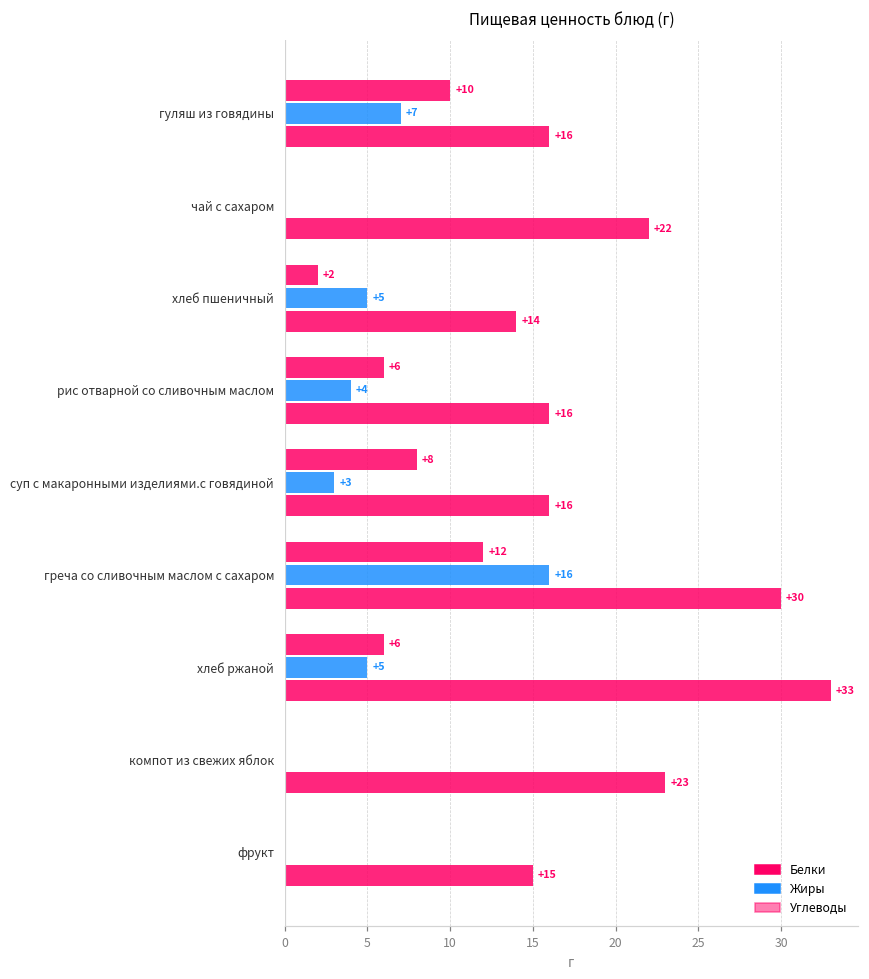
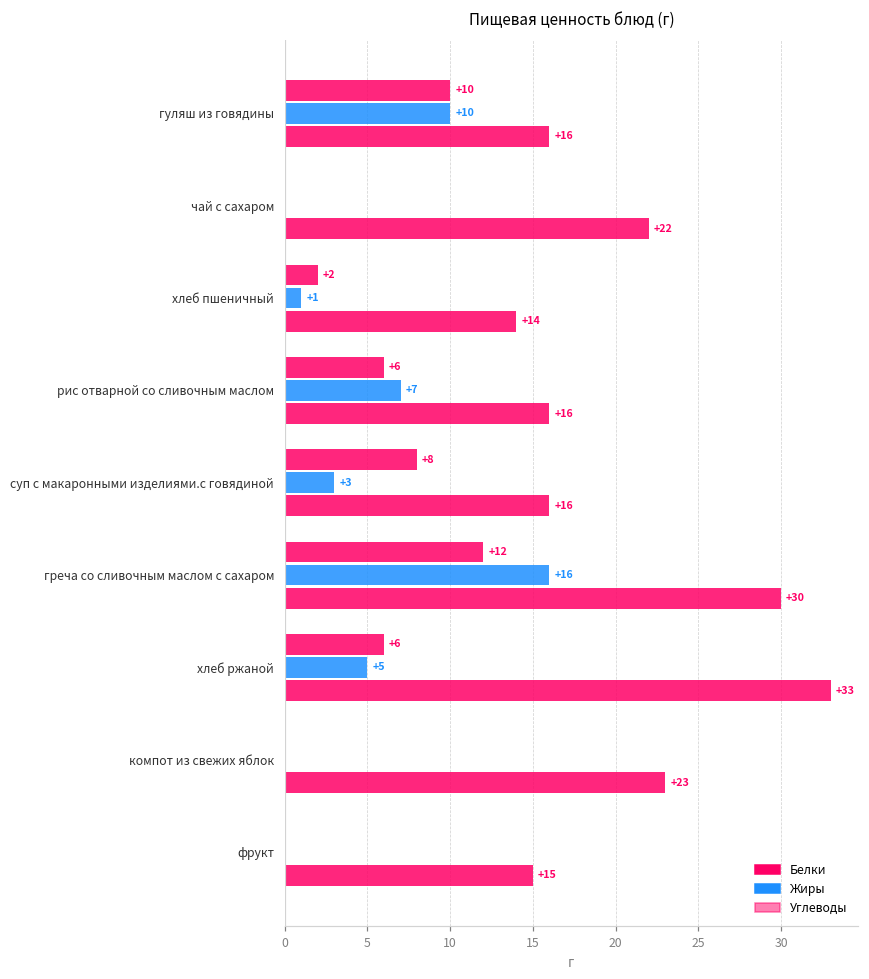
Жиры, гуляш из говядины: +7 -> +10
Жиры, хлеб пшеничный: +5 -> +1
Жиры, рис отварной со сливочным маслом: +4 -> +7
